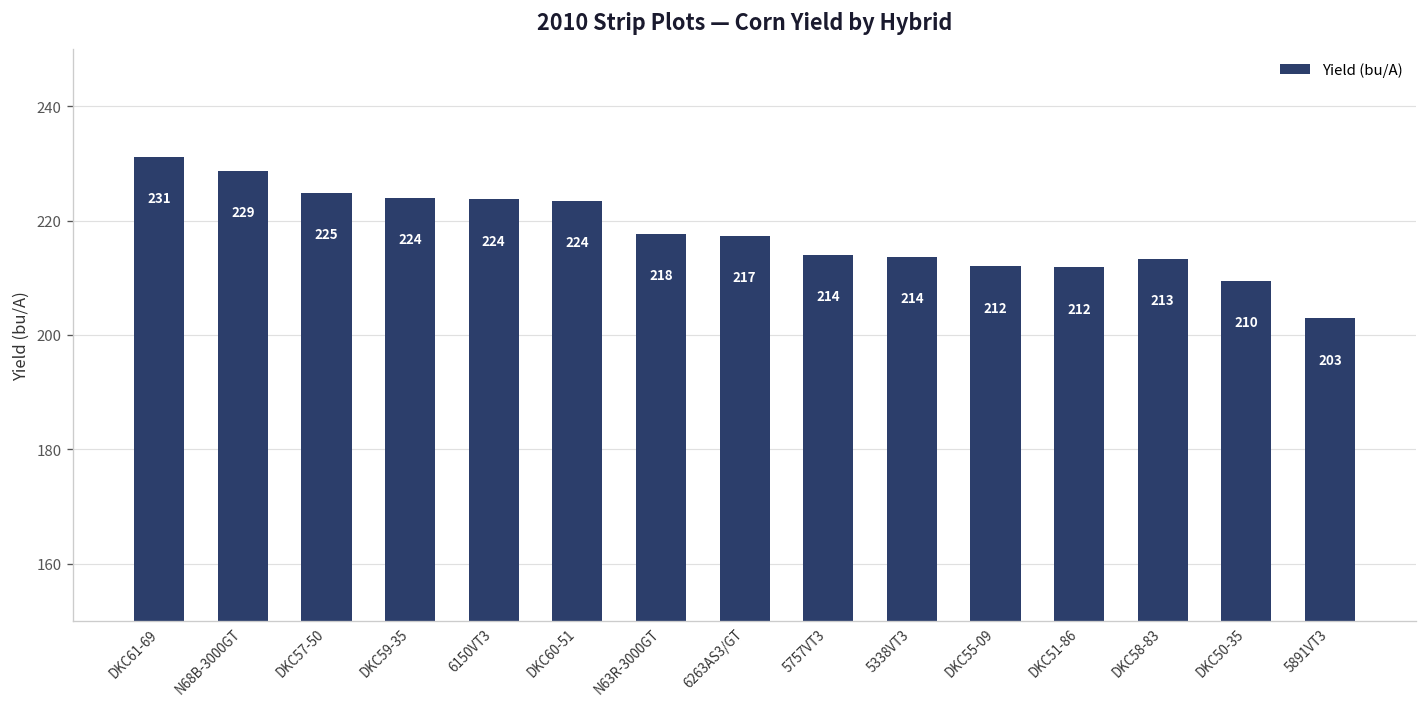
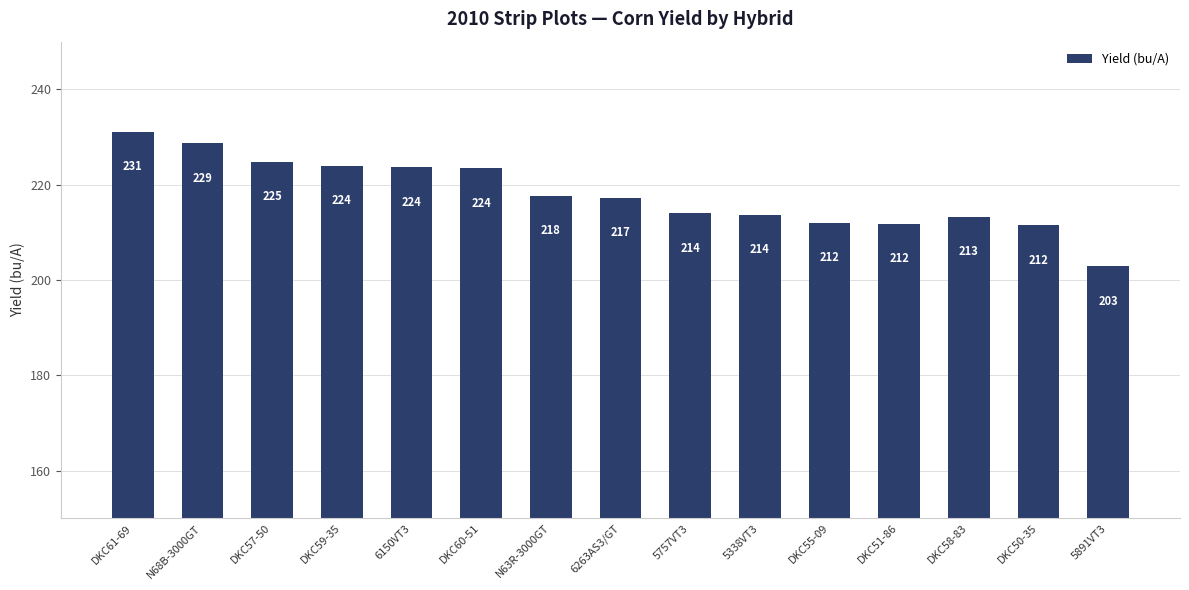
DKC50-35: 210 -> 212
